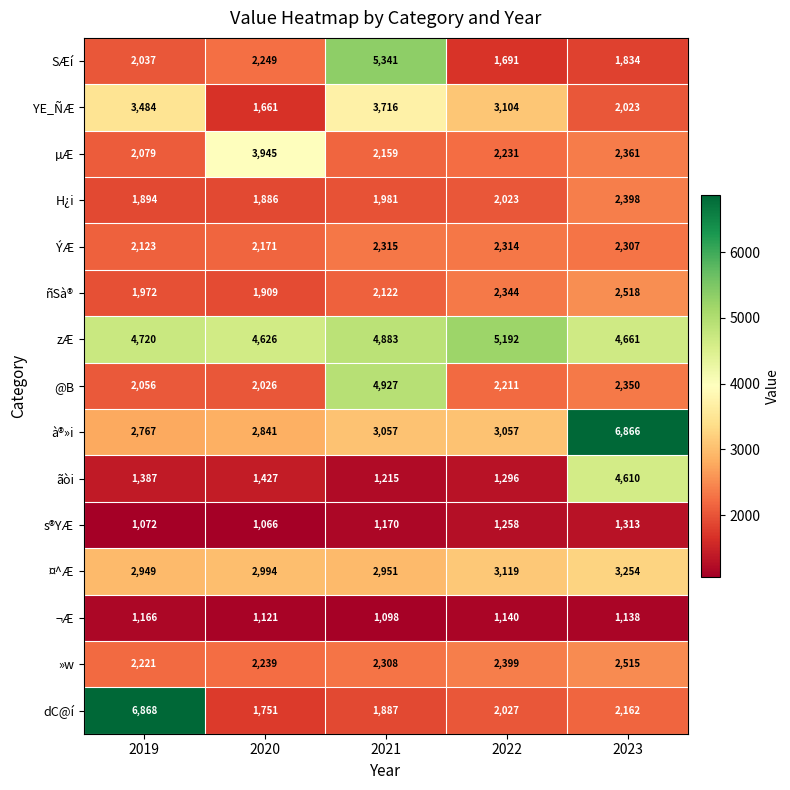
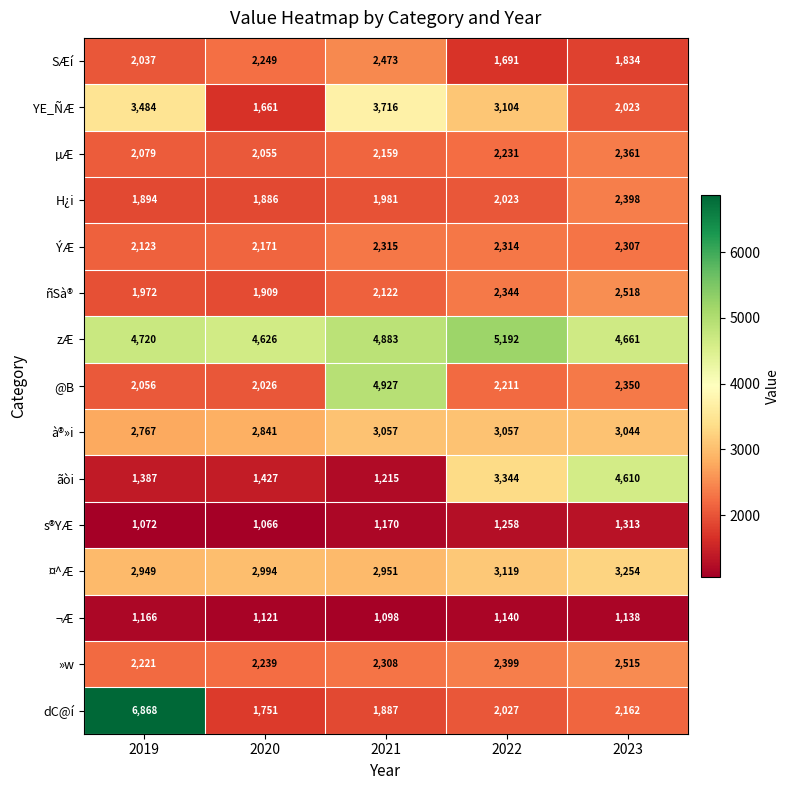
SÆí, 2021: 5,341 -> 2,473
µÆ, 2020: 3,945 -> 2,055
à®»i, 2023: 6,866 -> 3,044
ãòi, 2022: 1,296 -> 3,344
